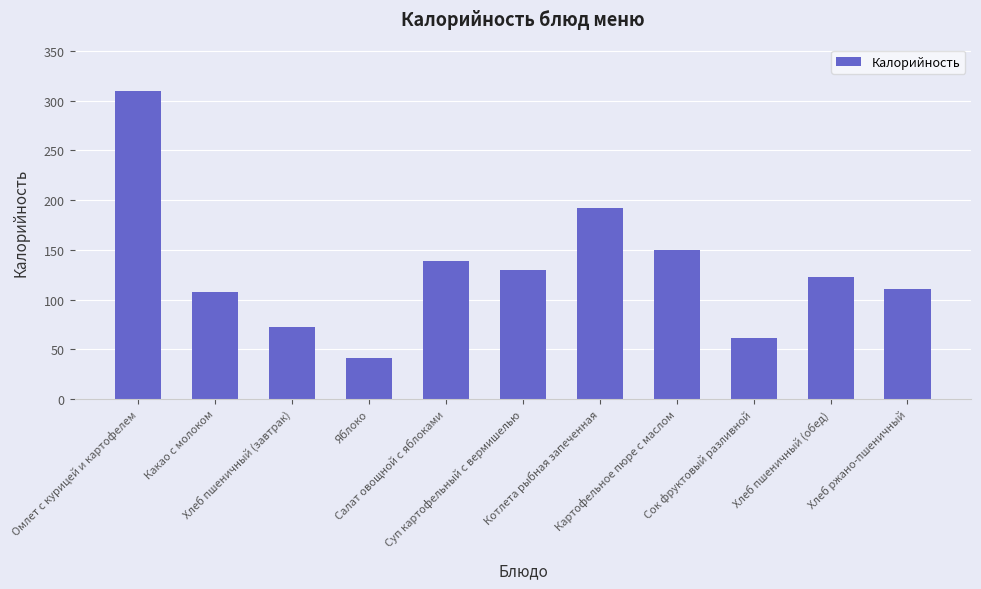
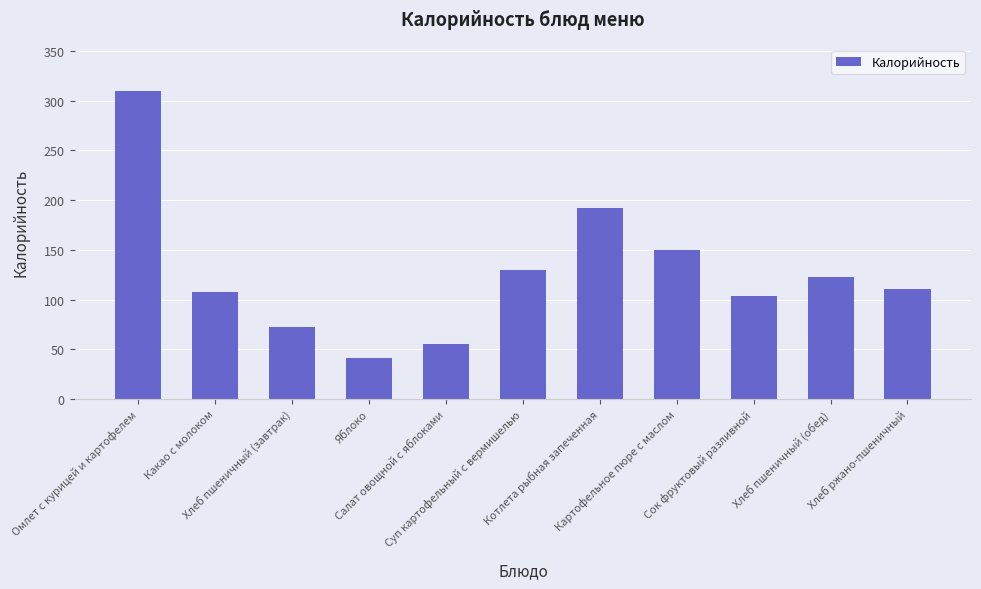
Салат овощной с яблоками: 140 -> 60
Сок фруктовый разливной: 60 -> 100
